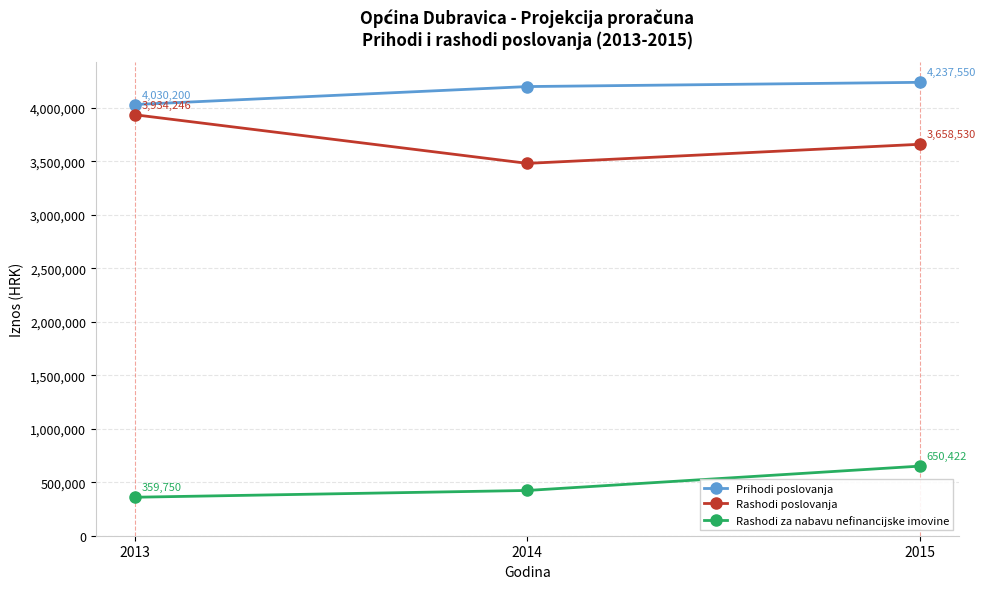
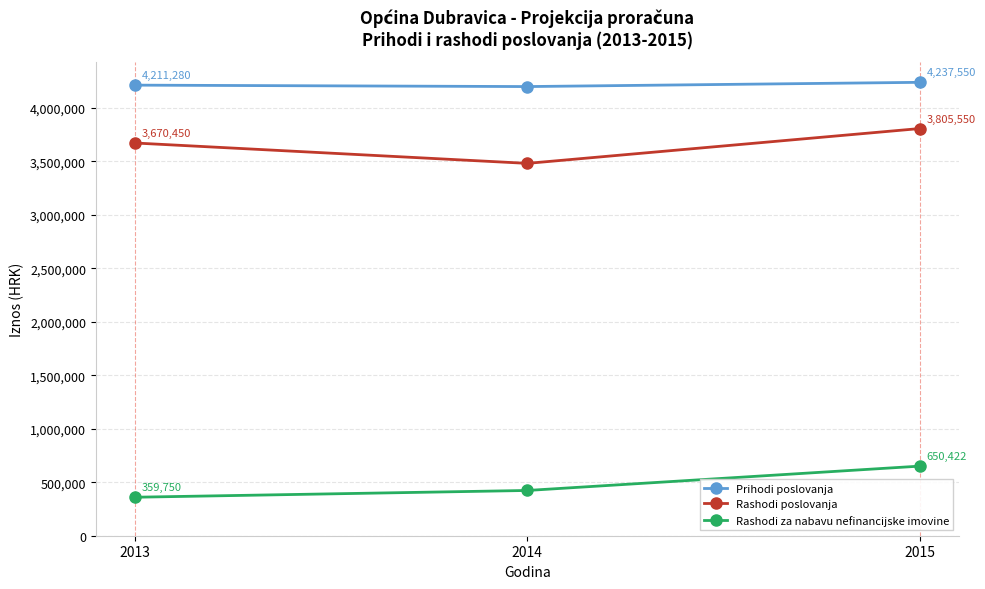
Prihodi poslovanja, 2013: 4,030,200 -> 4,211,280
Rashodi poslovanja, 2013: 3,934,246 -> 3,670,450
Rashodi poslovanja, 2015: 3,658,530 -> 3,805,550
